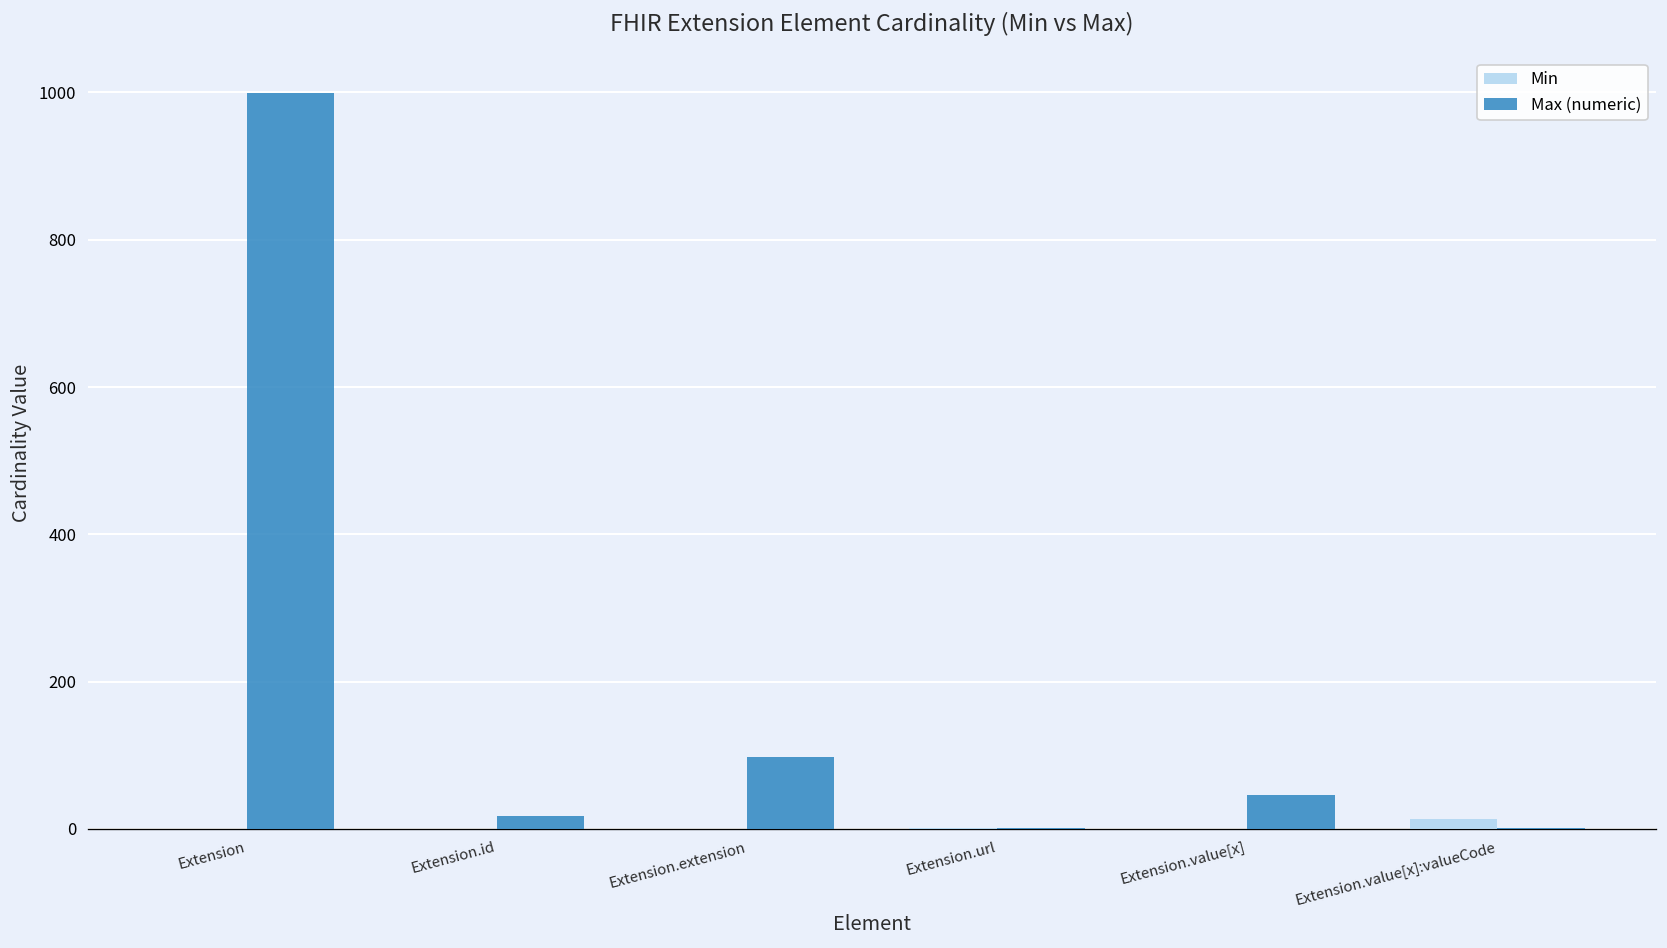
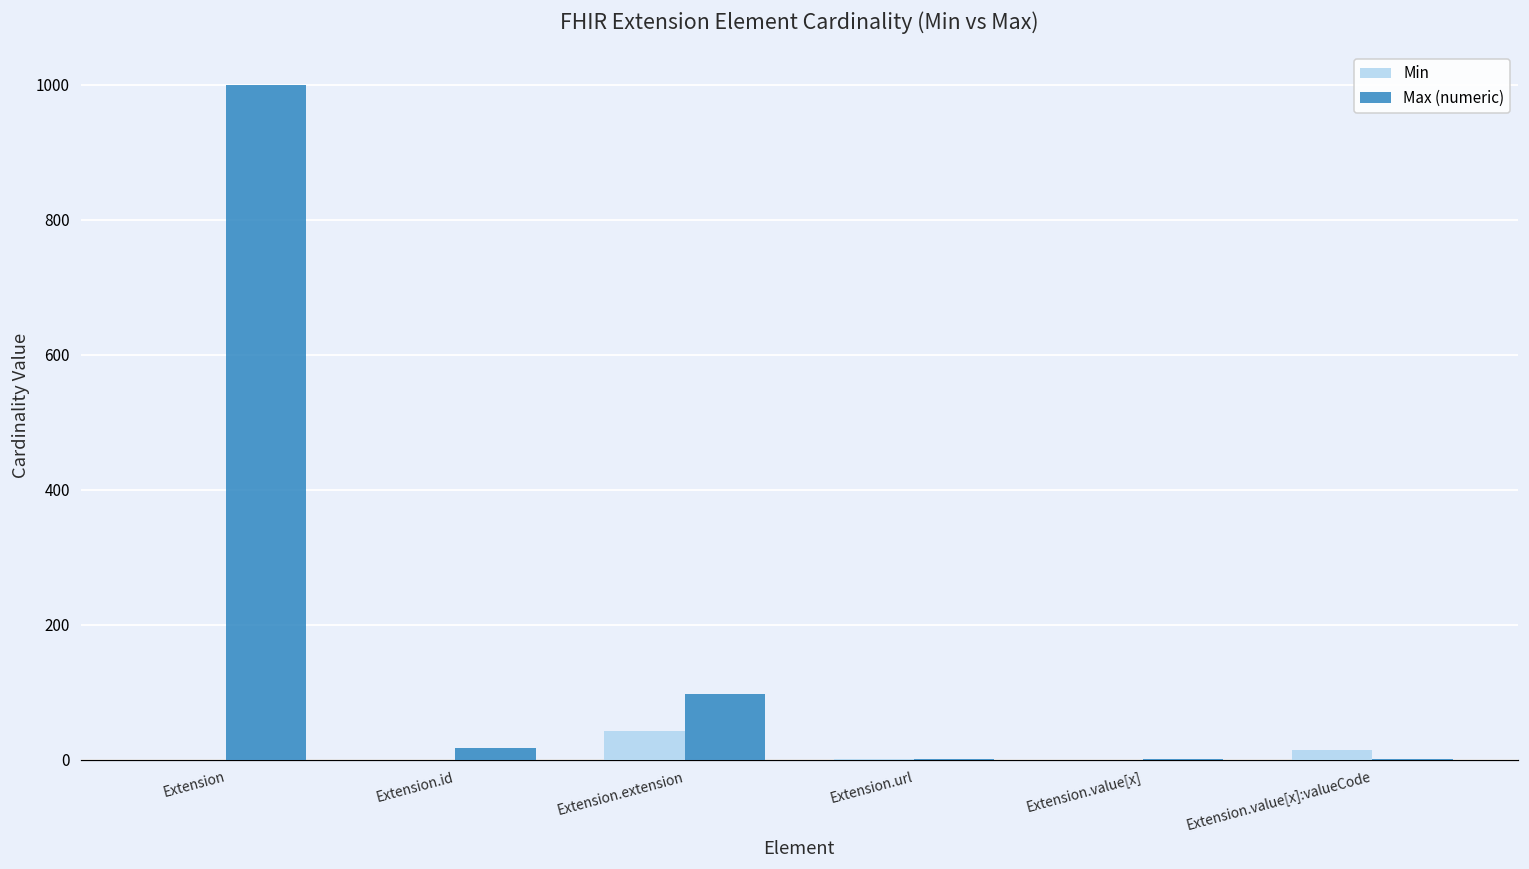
Min, Extension.extension: 0 -> 40
Max (numeric), Extension.value[x]: 50 -> 0
